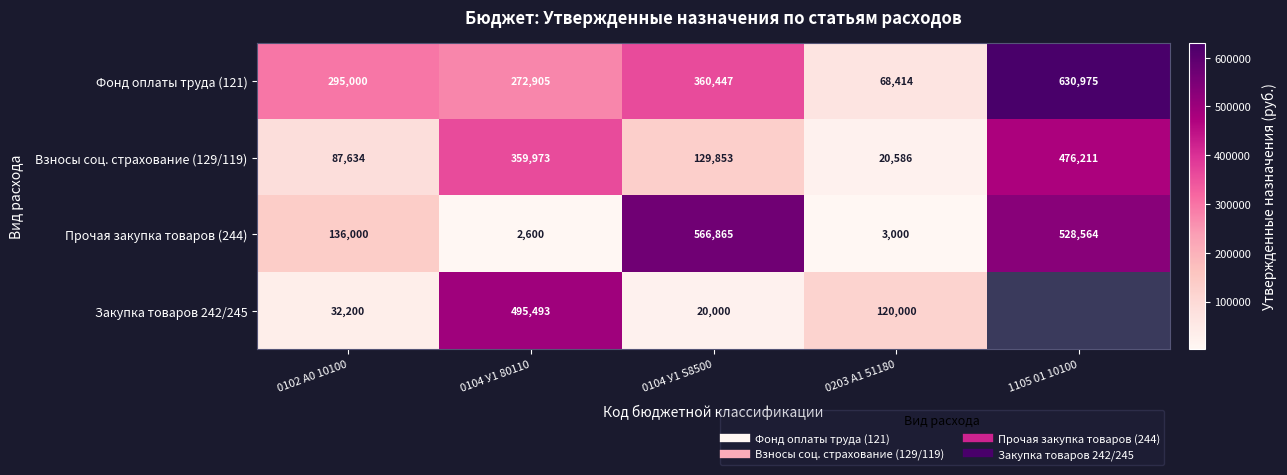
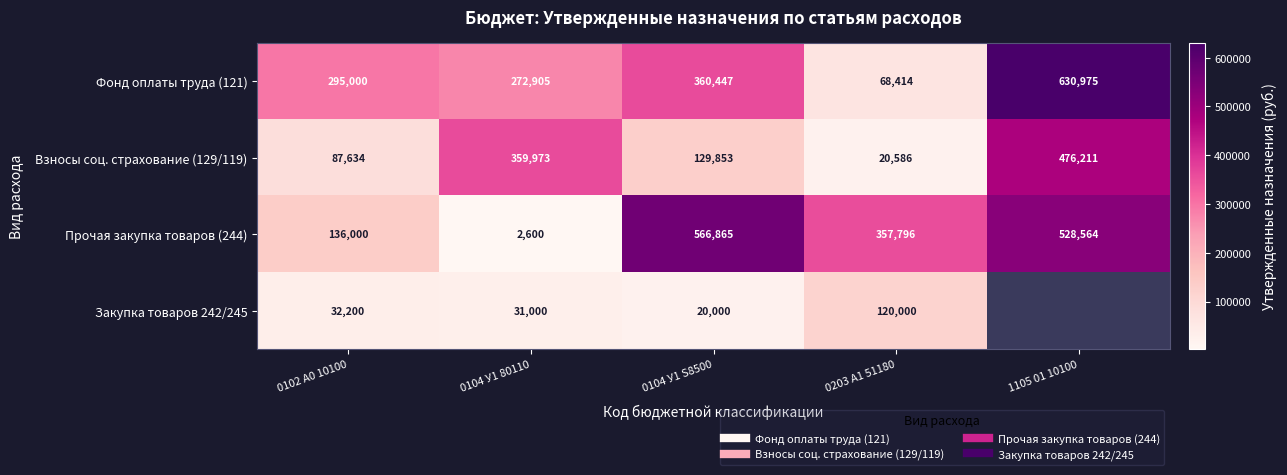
Прочая закупка товаров (244), 0203 А1 51180: 3,000 -> 357,796
Закупка товаров 242/245, 0104 У1 80110: 495,493 -> 31,000
